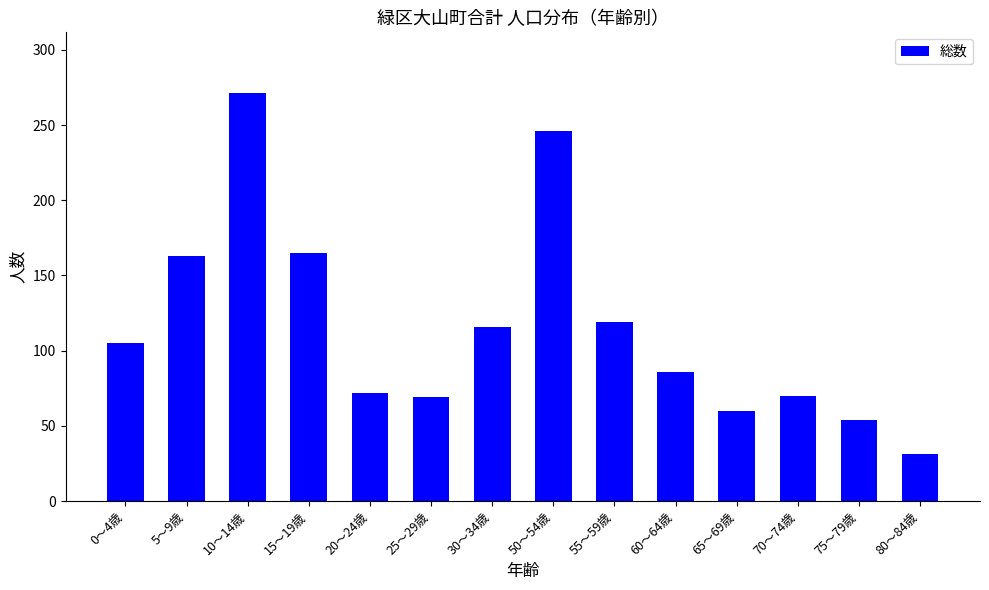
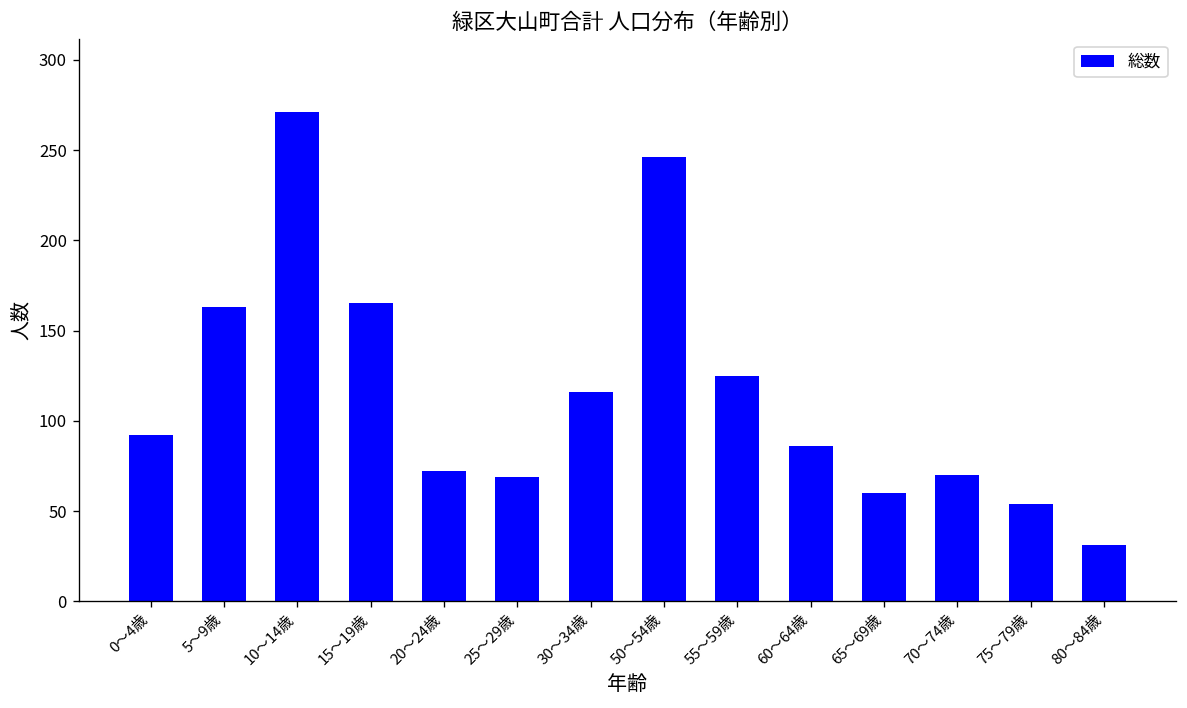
0～4歳: 105 -> 92
55～59歳: 119 -> 125
